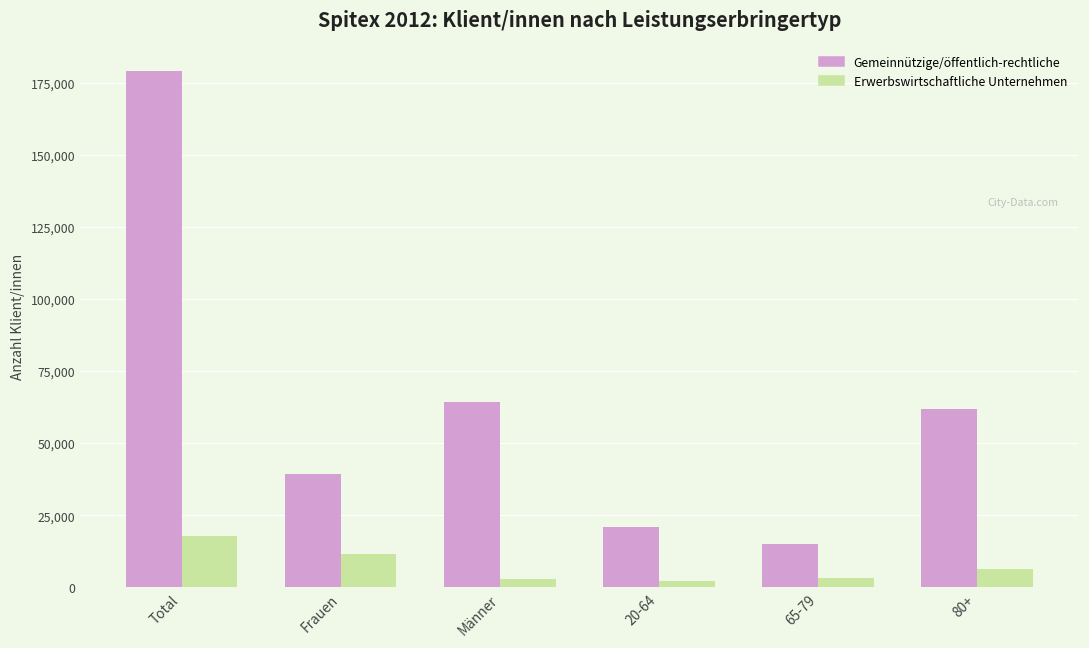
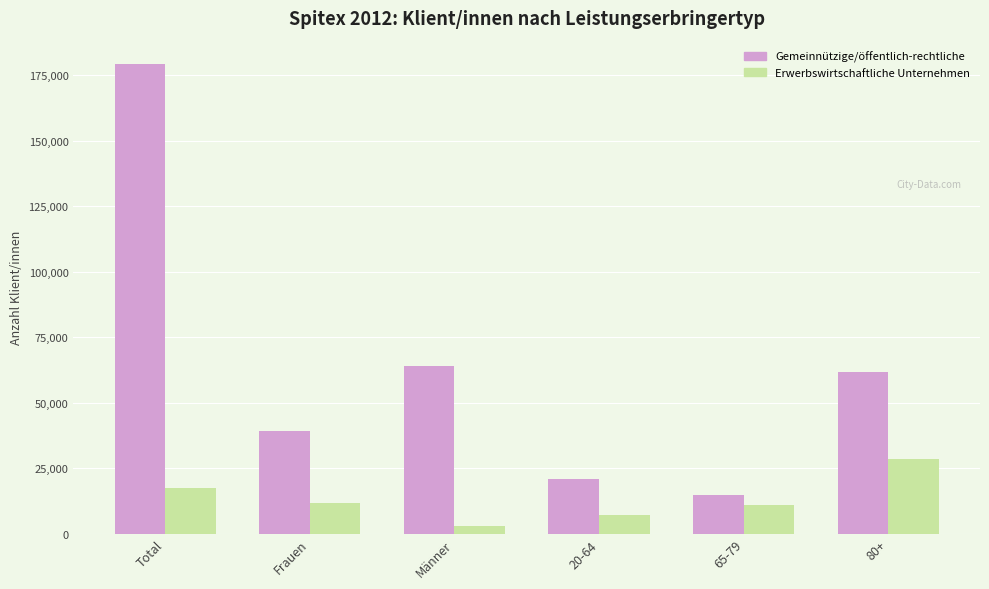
Erwerbswirtschaftliche Unternehmen, 20-64: 2,000 -> 7,000
Erwerbswirtschaftliche Unternehmen, 65-79: 3,000 -> 11,000
Erwerbswirtschaftliche Unternehmen, 80+: 6,000 -> 28,000
